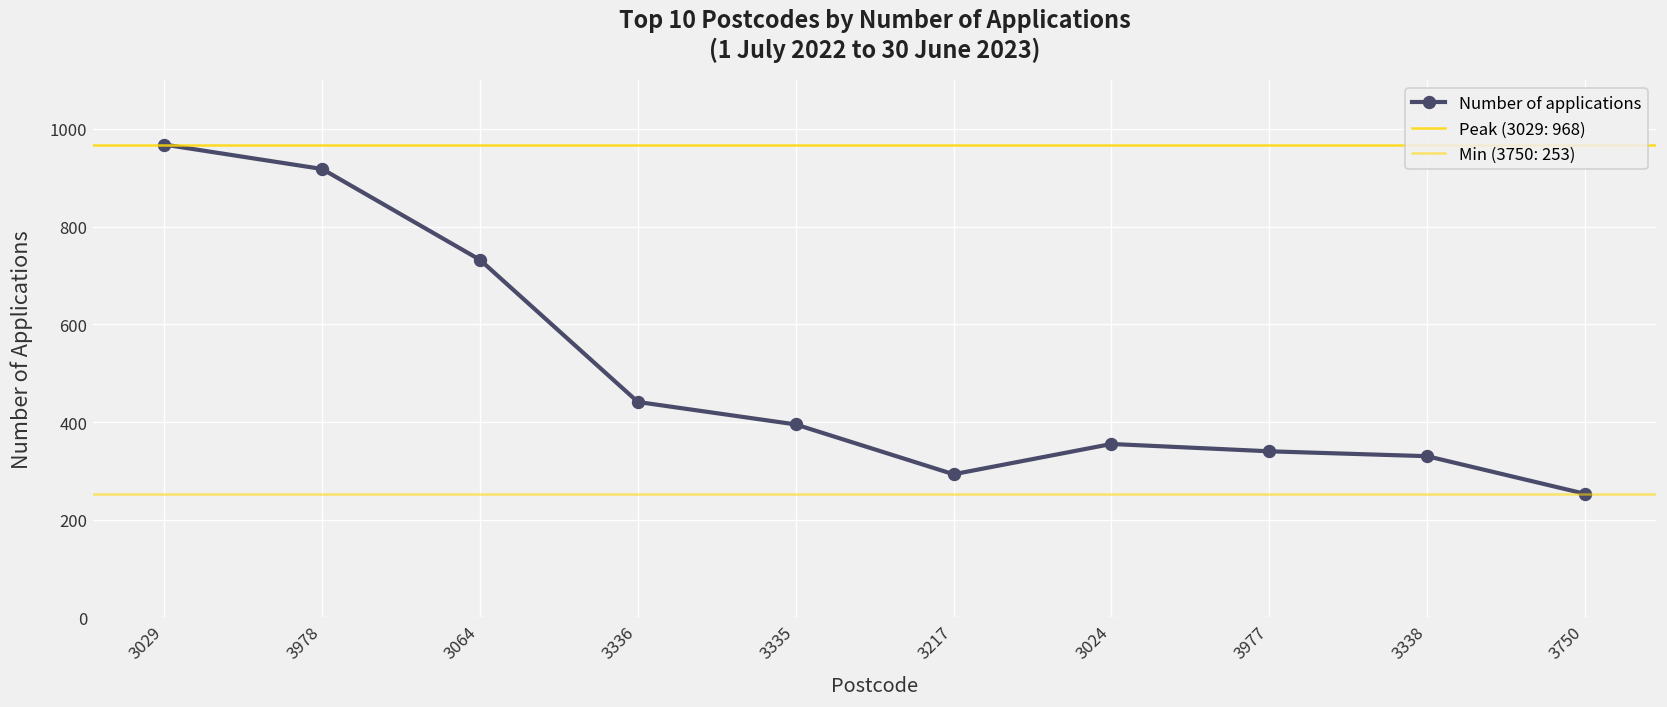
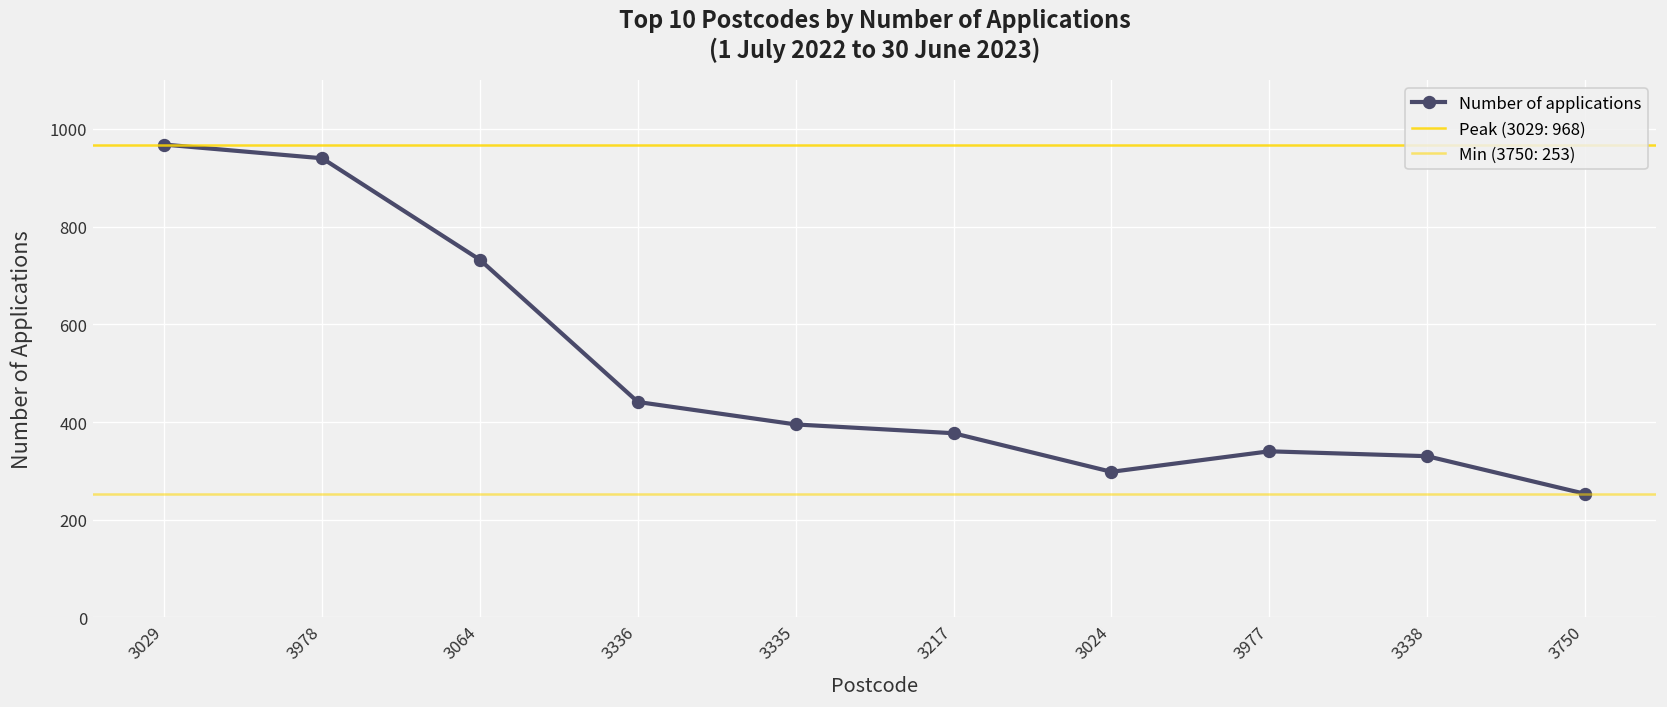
3978: 920 -> 940
3217: 290 -> 380
3024: 360 -> 300
